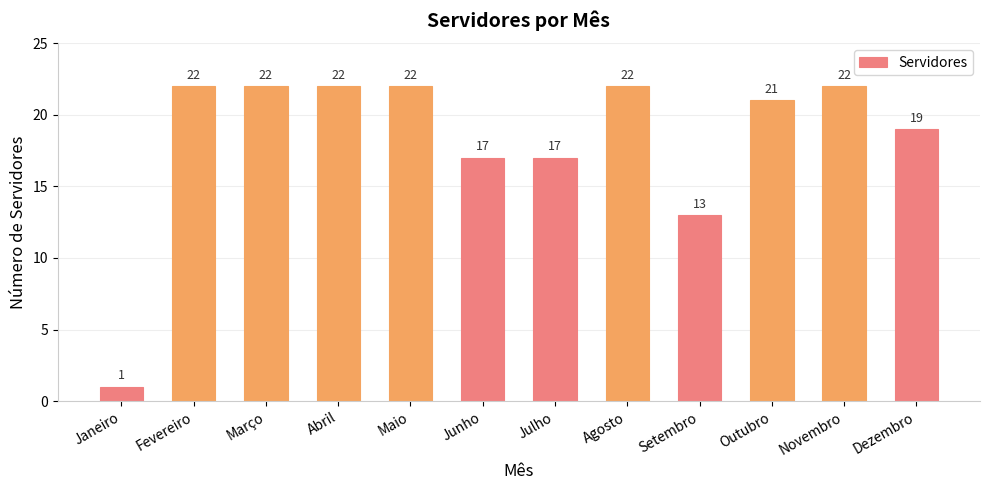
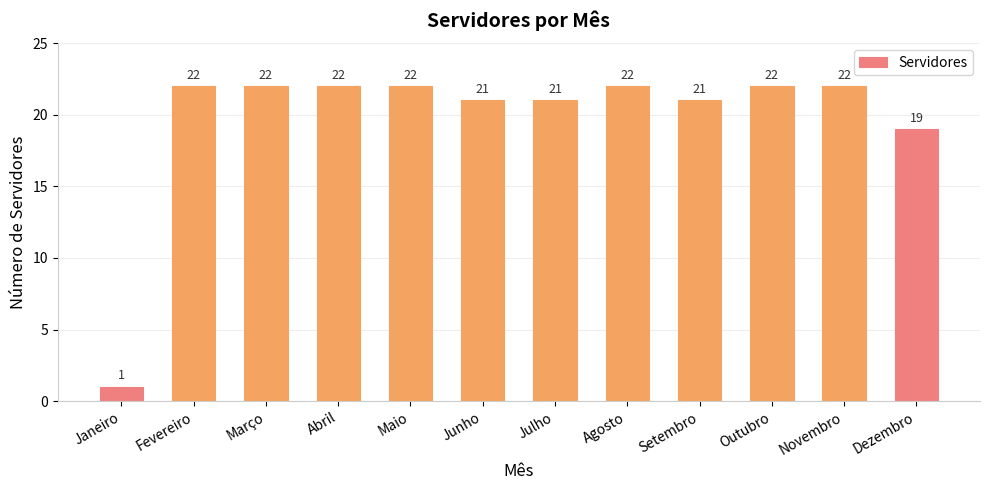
Junho: 17 -> 21
Julho: 17 -> 21
Setembro: 13 -> 21
Outubro: 21 -> 22
